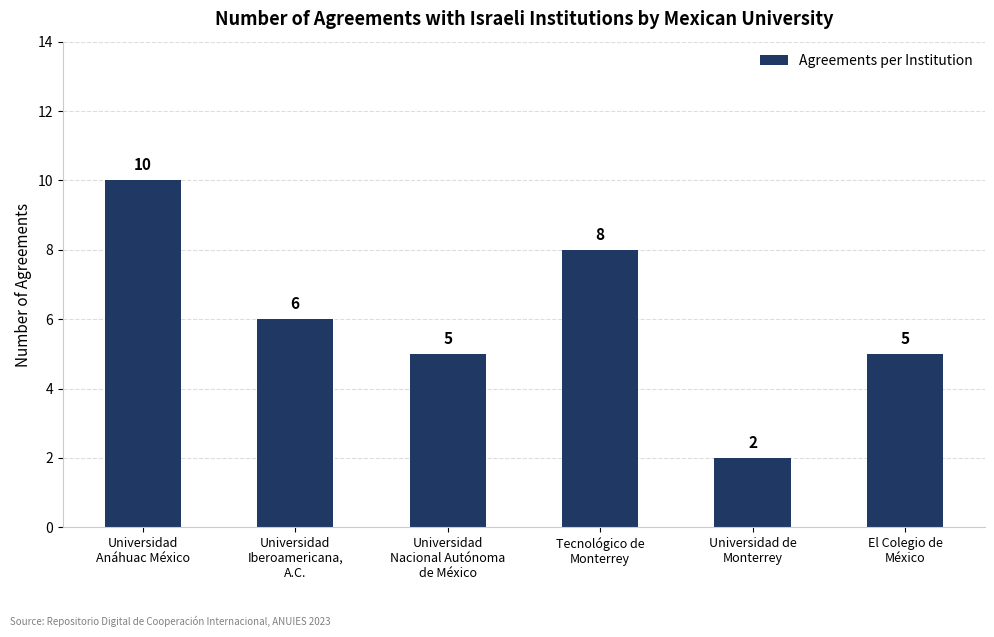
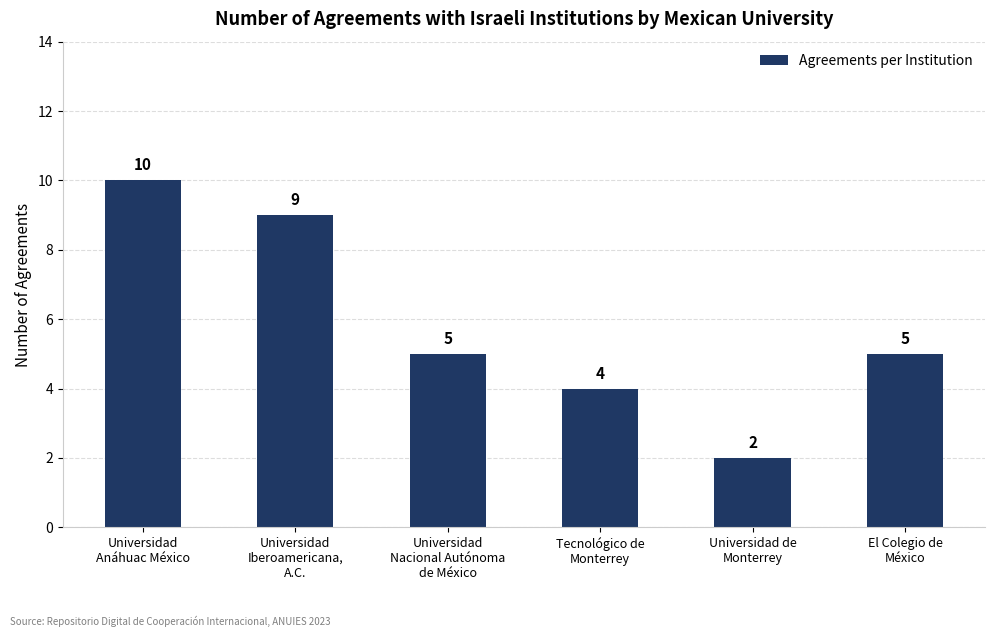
Universidad Iberoamericana, A.C.: 6 -> 9
Tecnológico de Monterrey: 8 -> 4
